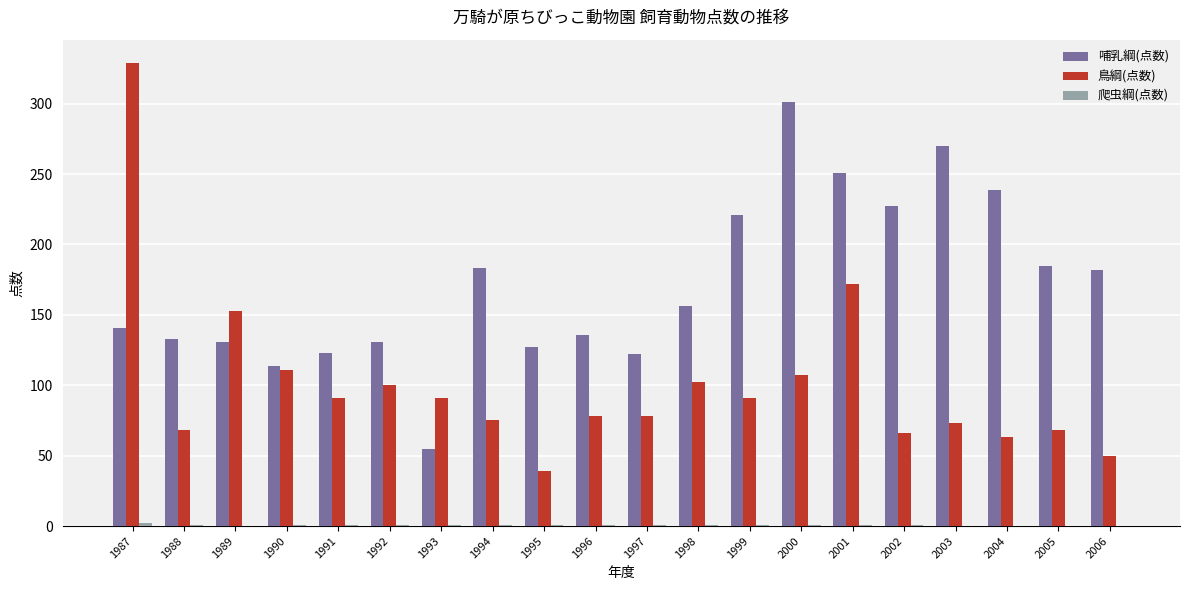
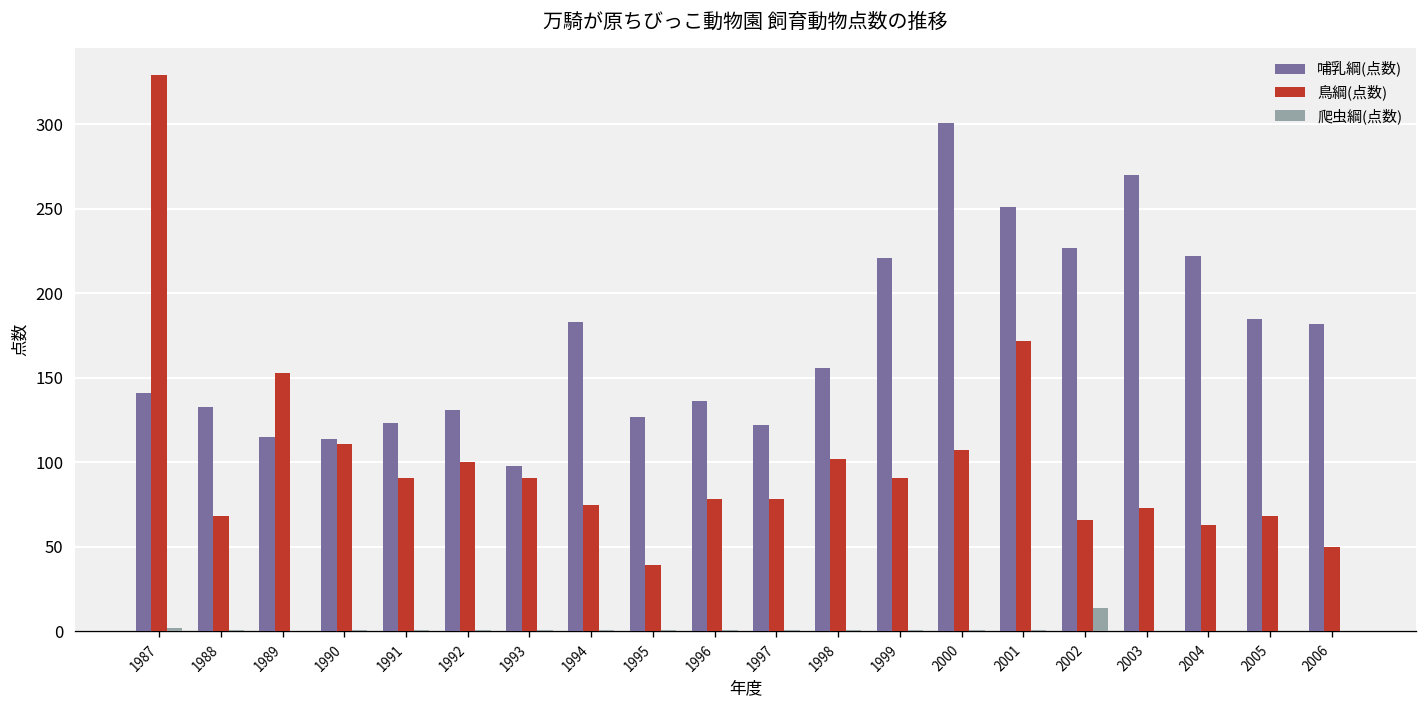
哺乳綱(点数), 1989: 131 -> 115
哺乳綱(点数), 1993: 55 -> 98
爬虫綱(点数), 2002: 1 -> 14
哺乳綱(点数), 2004: 239 -> 222
